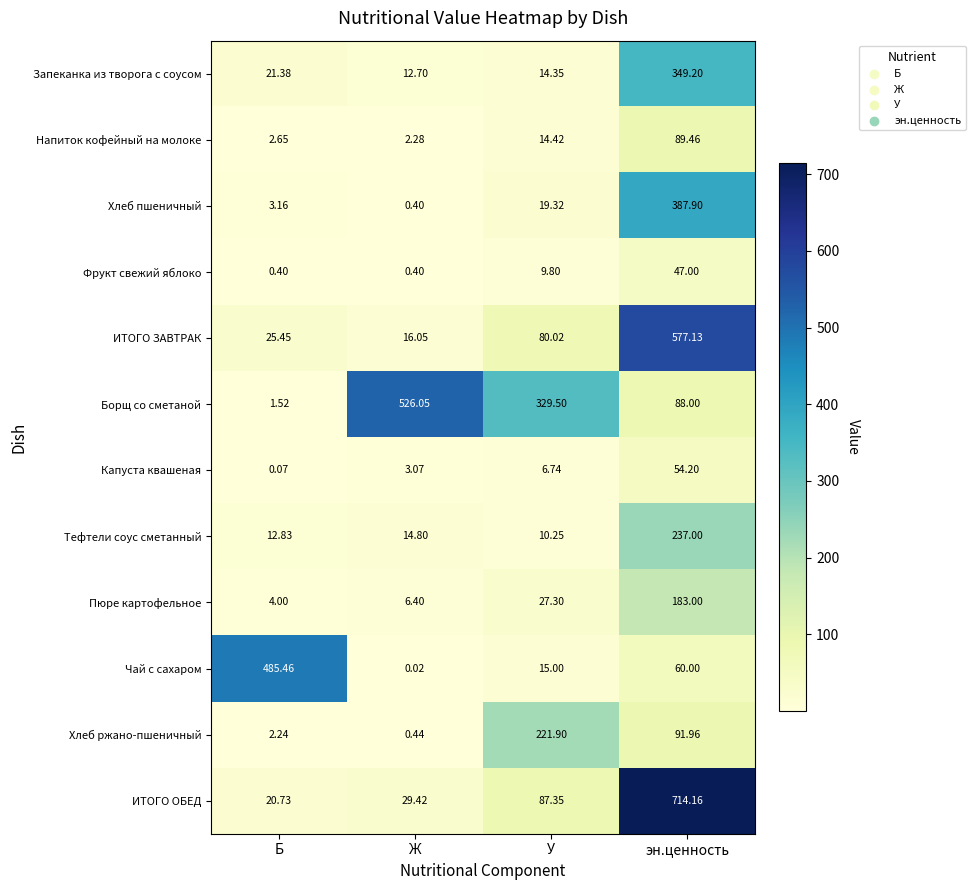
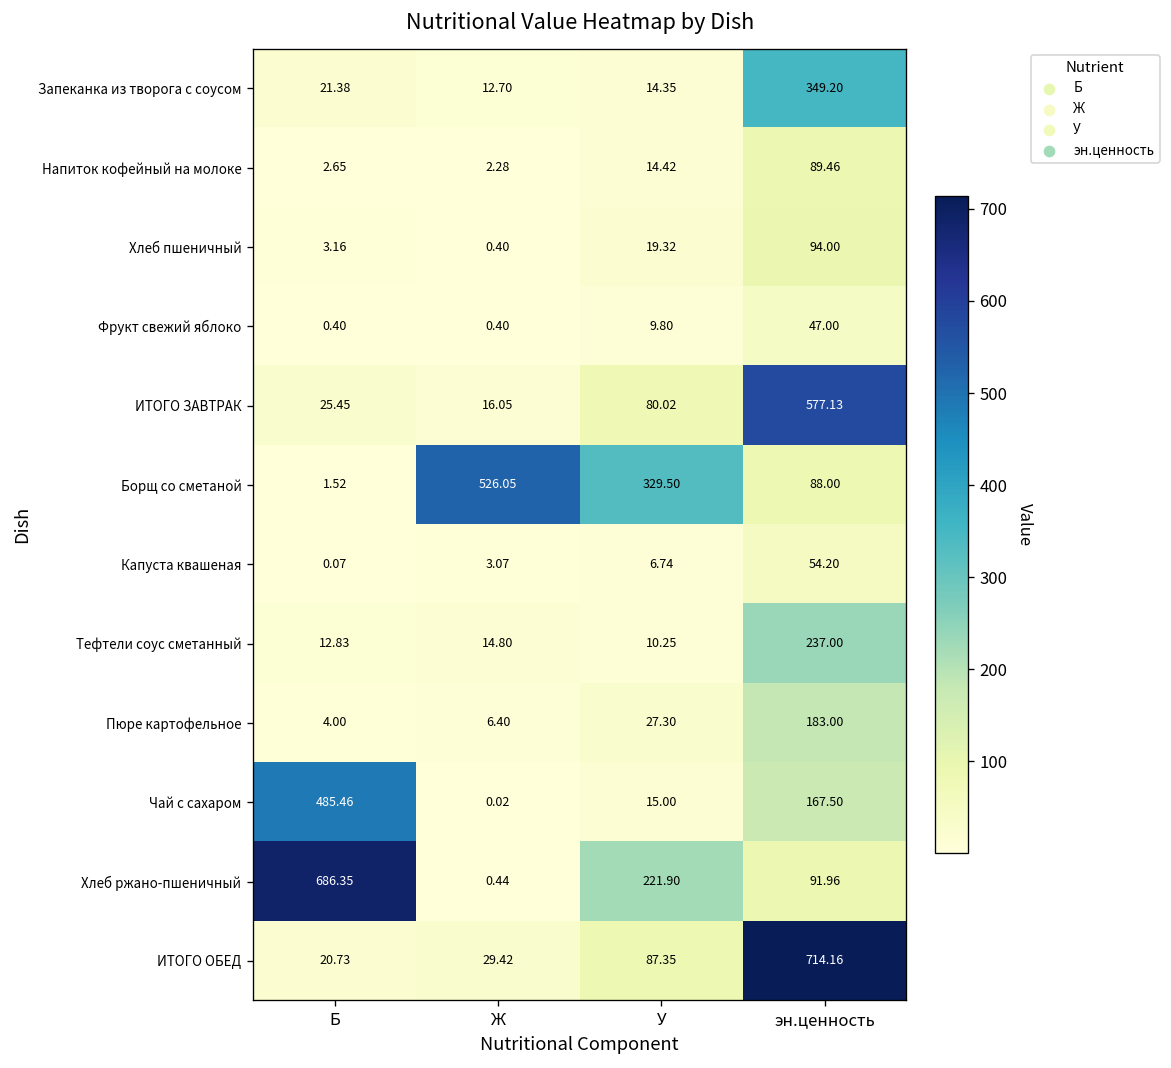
Хлеб пшеничный, эн.ценность: 387.90 -> 94.00
Чай с сахаром, эн.ценность: 60.00 -> 167.50
Хлеб ржано-пшеничный, Б: 2.24 -> 686.35
